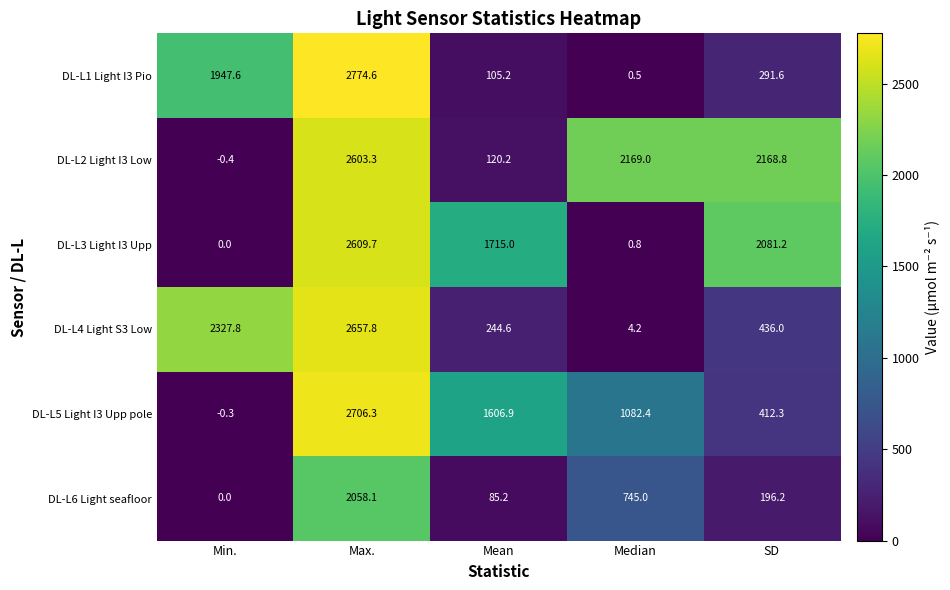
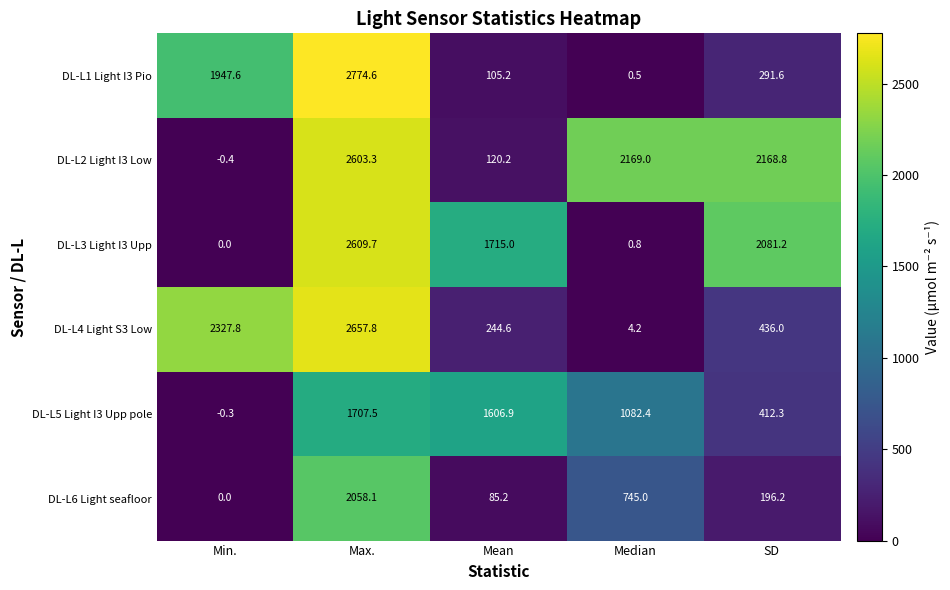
DL-L5 Light I3 Upp pole, Max.: 2706.3 -> 1707.5
